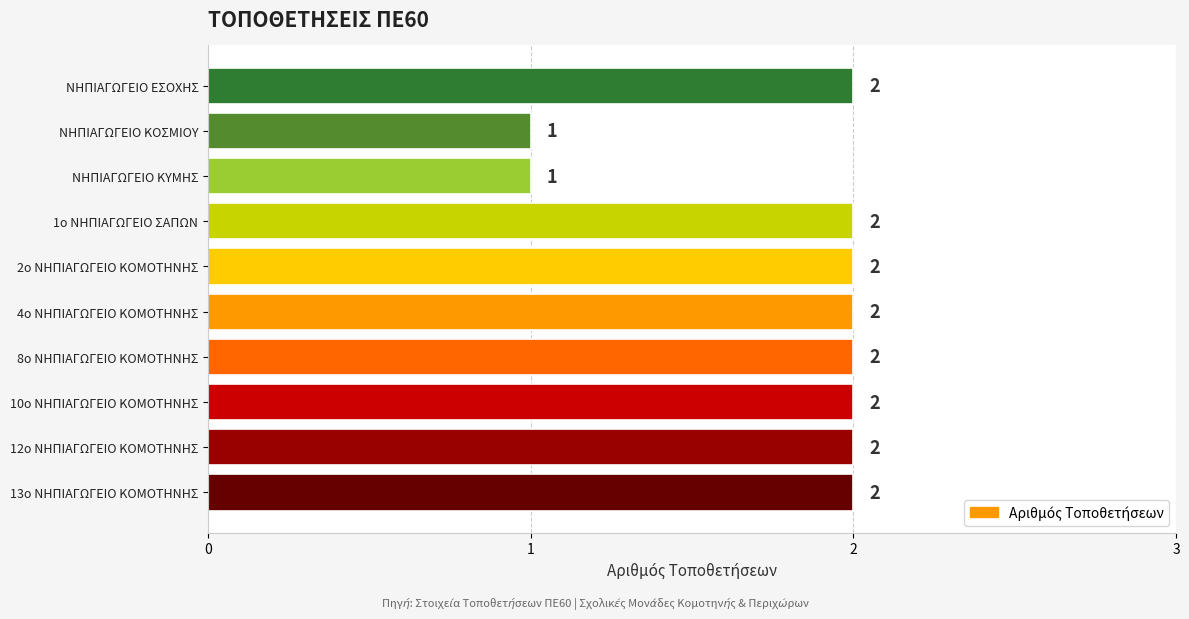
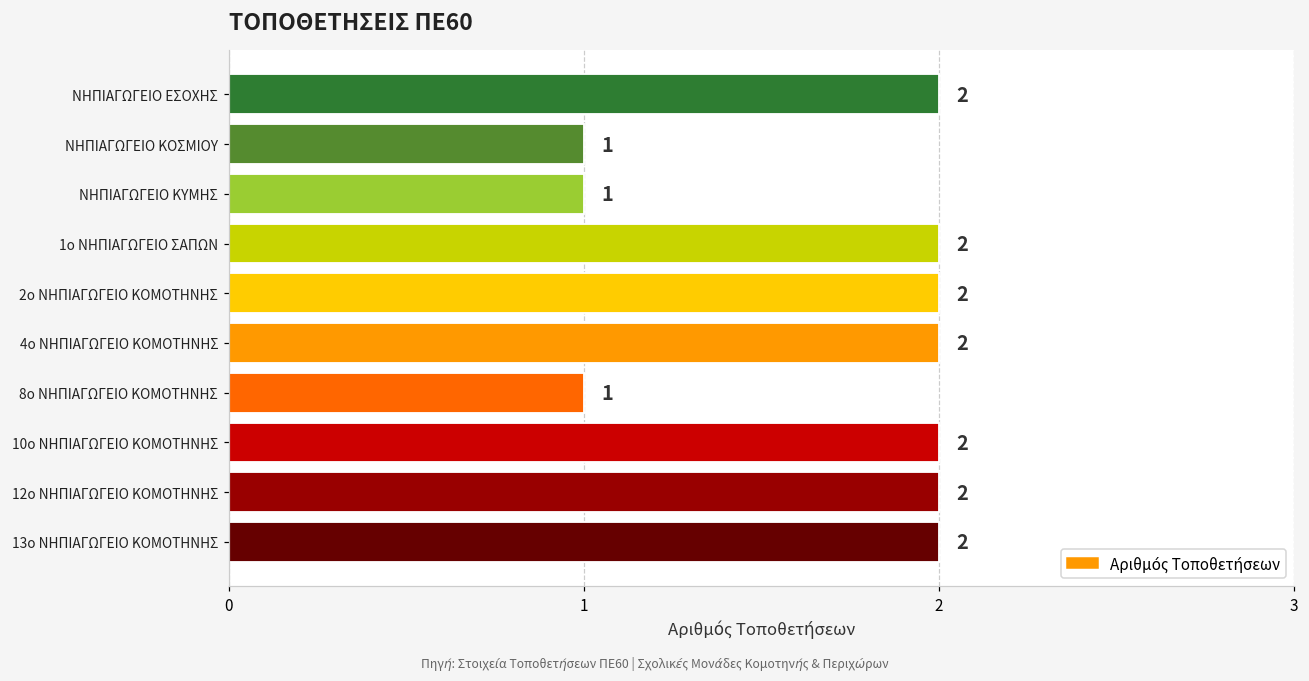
8ο ΝΗΠΙΑΓΩΓΕΙΟ ΚΟΜΟΤΗΝΗΣ: 2 -> 1
